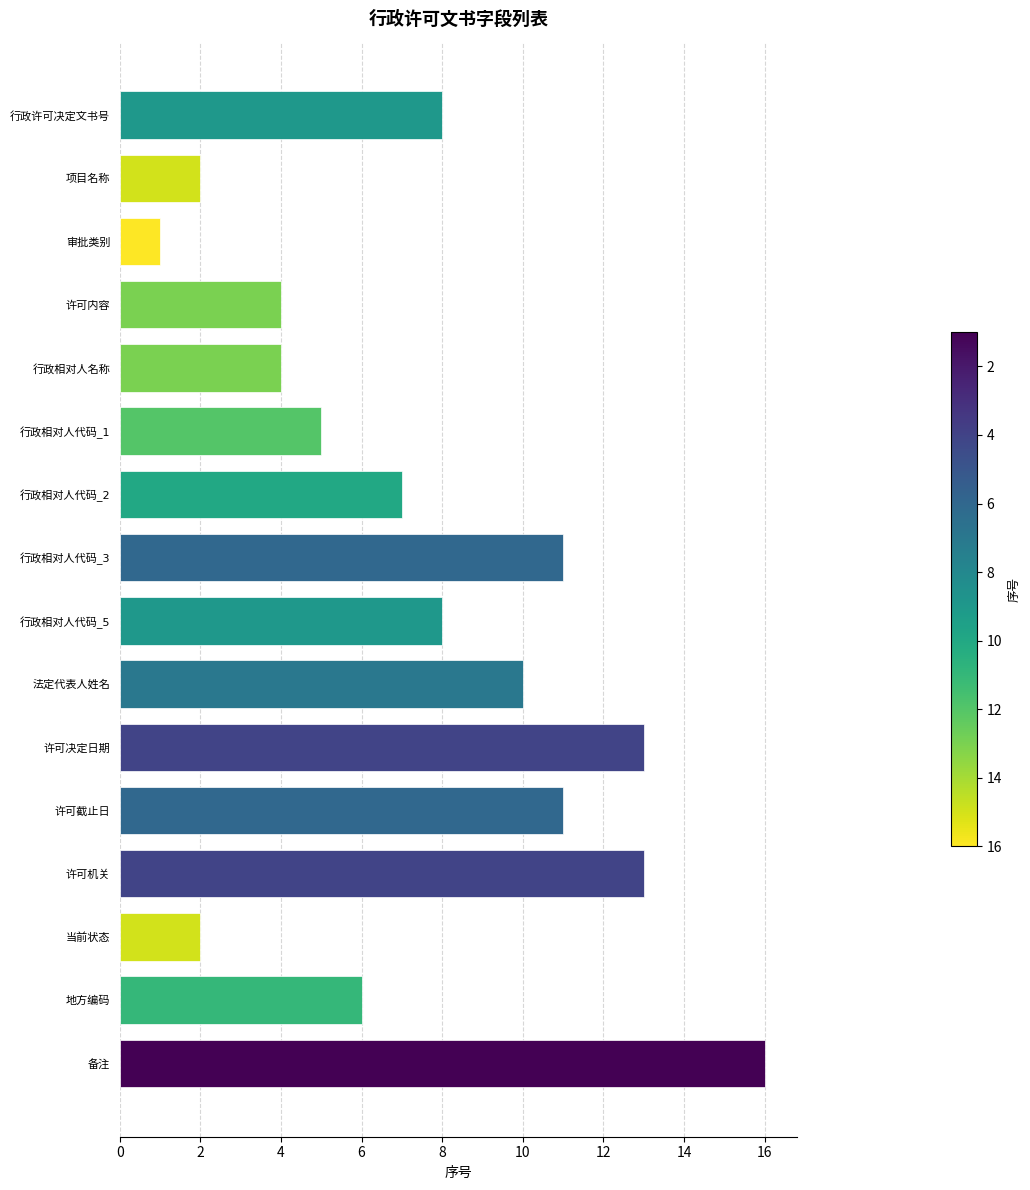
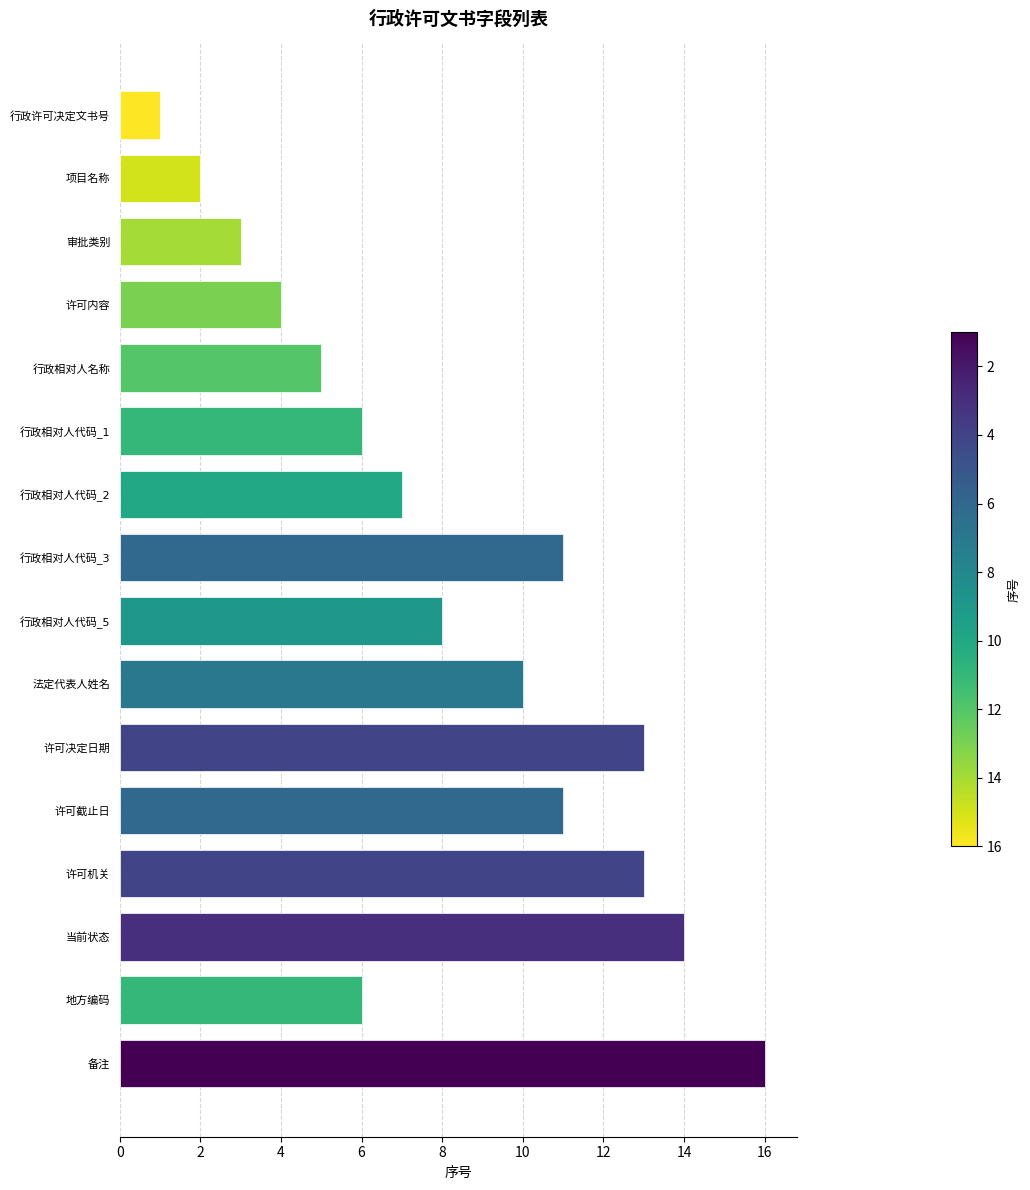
行政许可决定文书号: 8 -> 1
审批类别: 1 -> 3
行政相对人名称: 4 -> 5
行政相对人代码_1: 5 -> 6
当前状态: 2 -> 14
